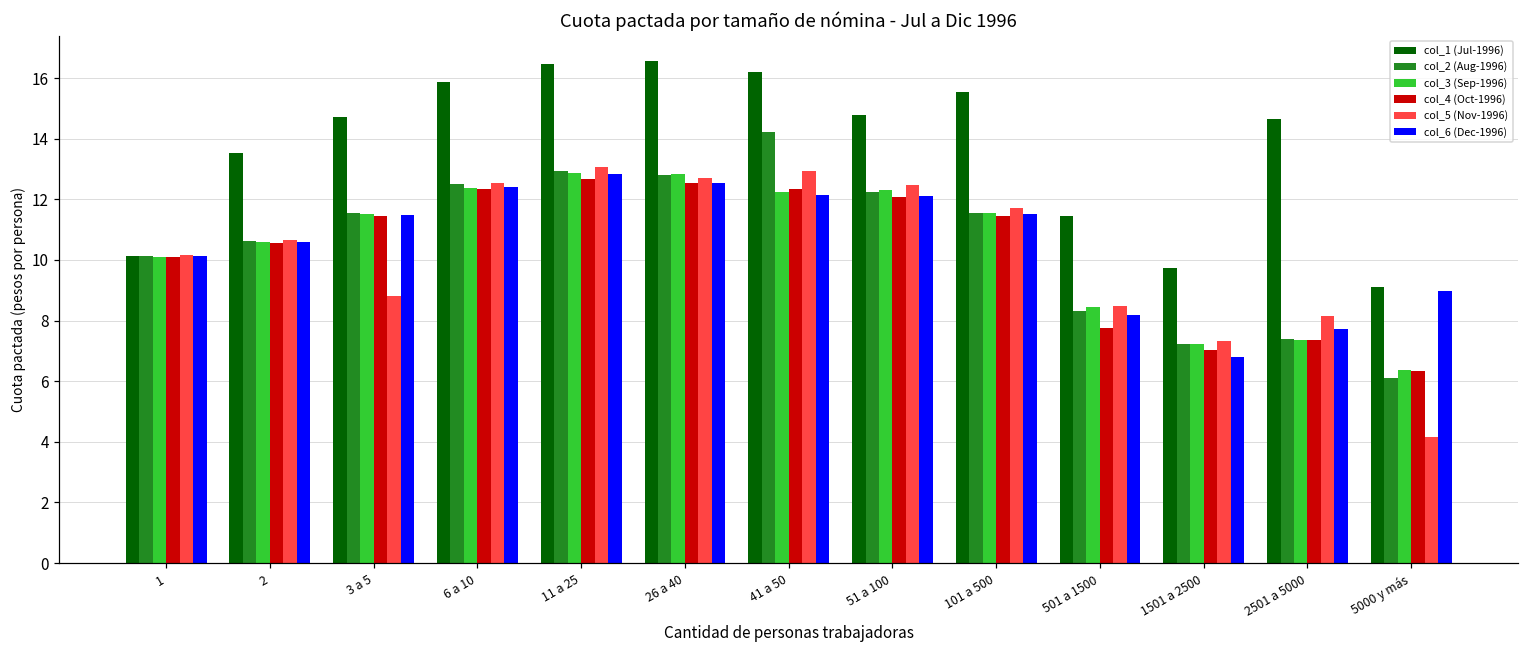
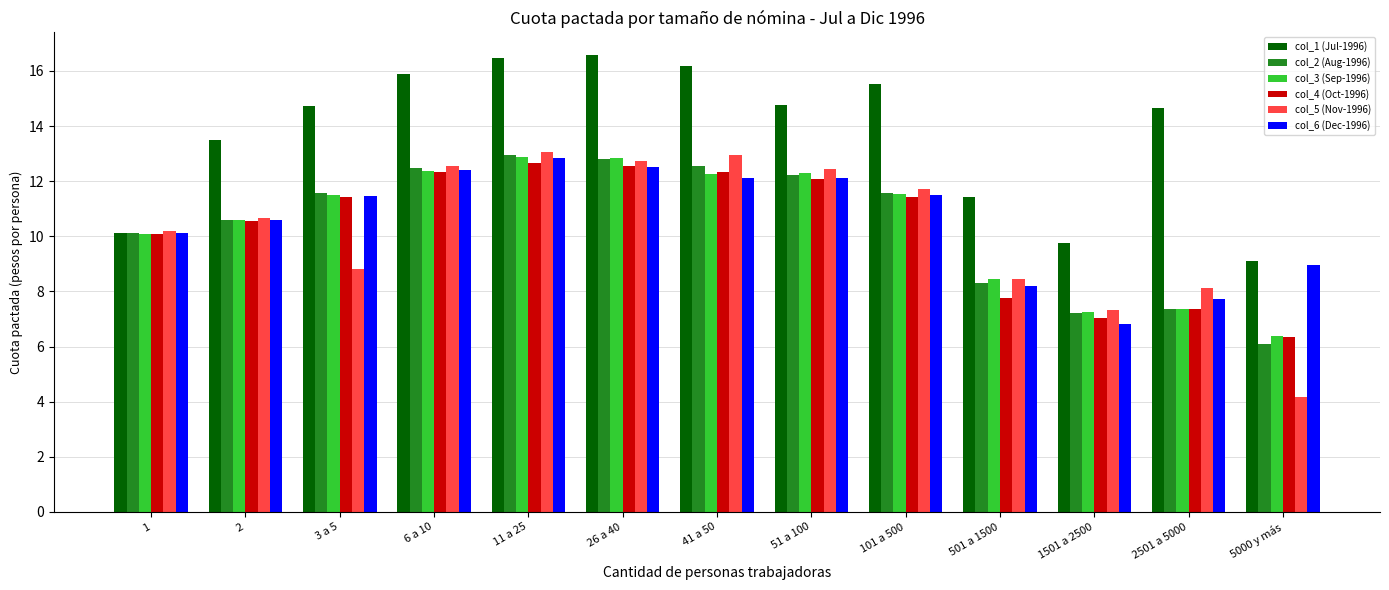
col_2 (Aug-1996), 41 a 50: 14.2 -> 12.5
